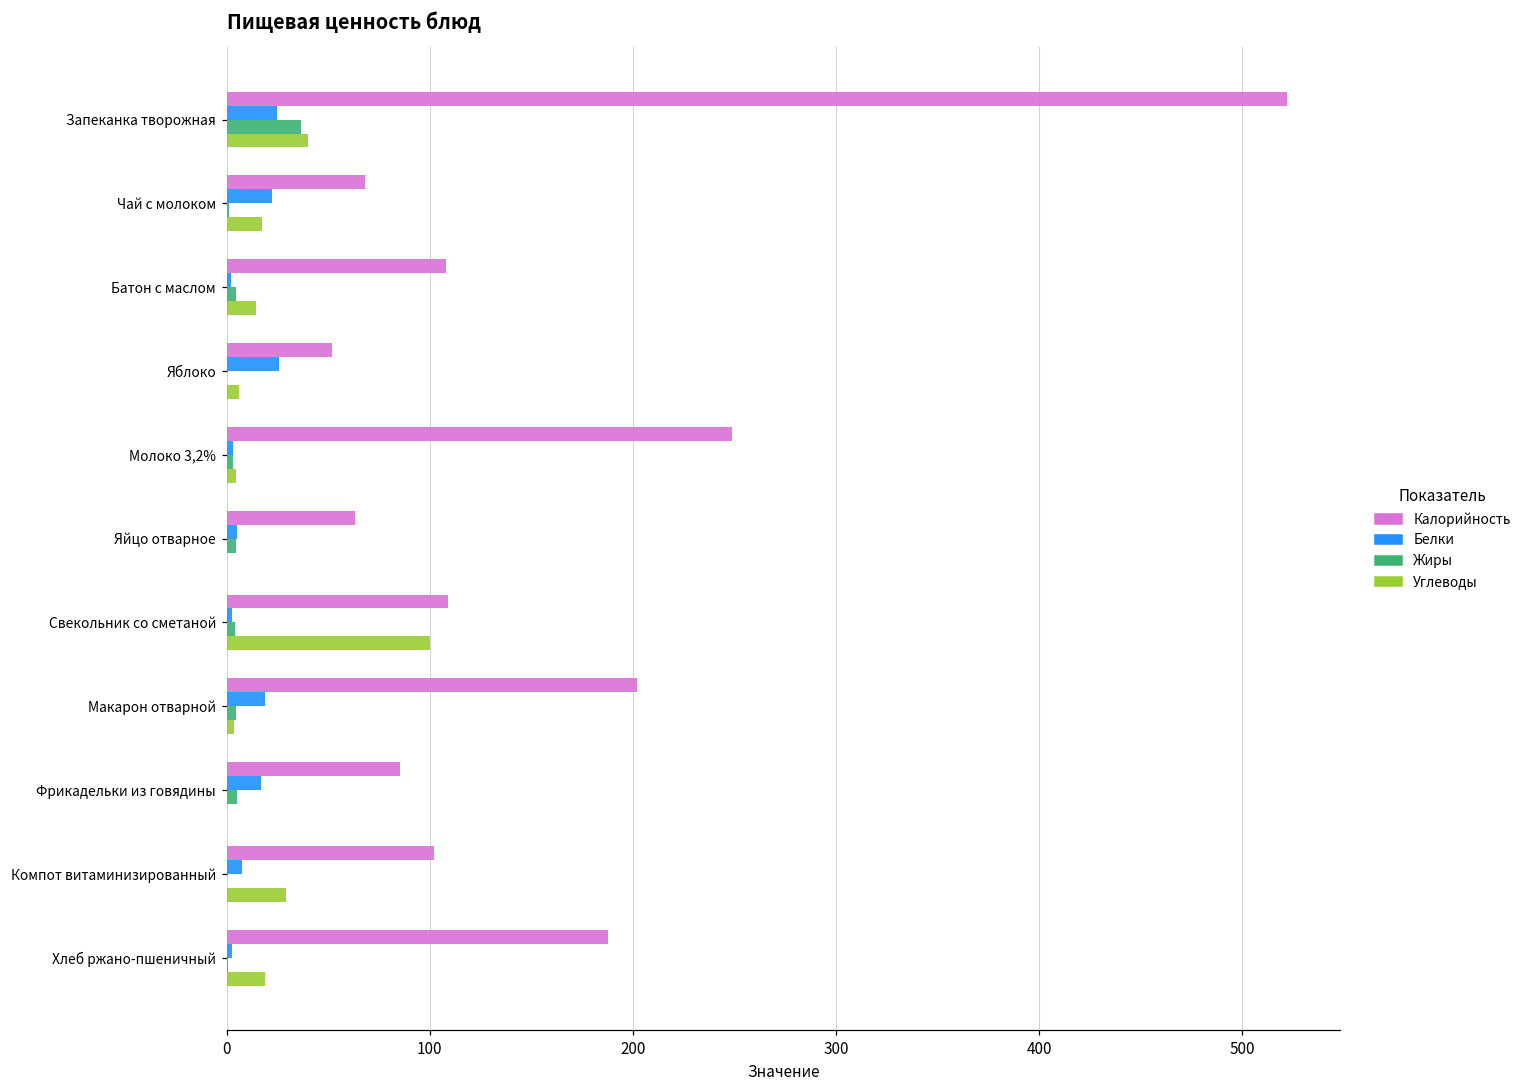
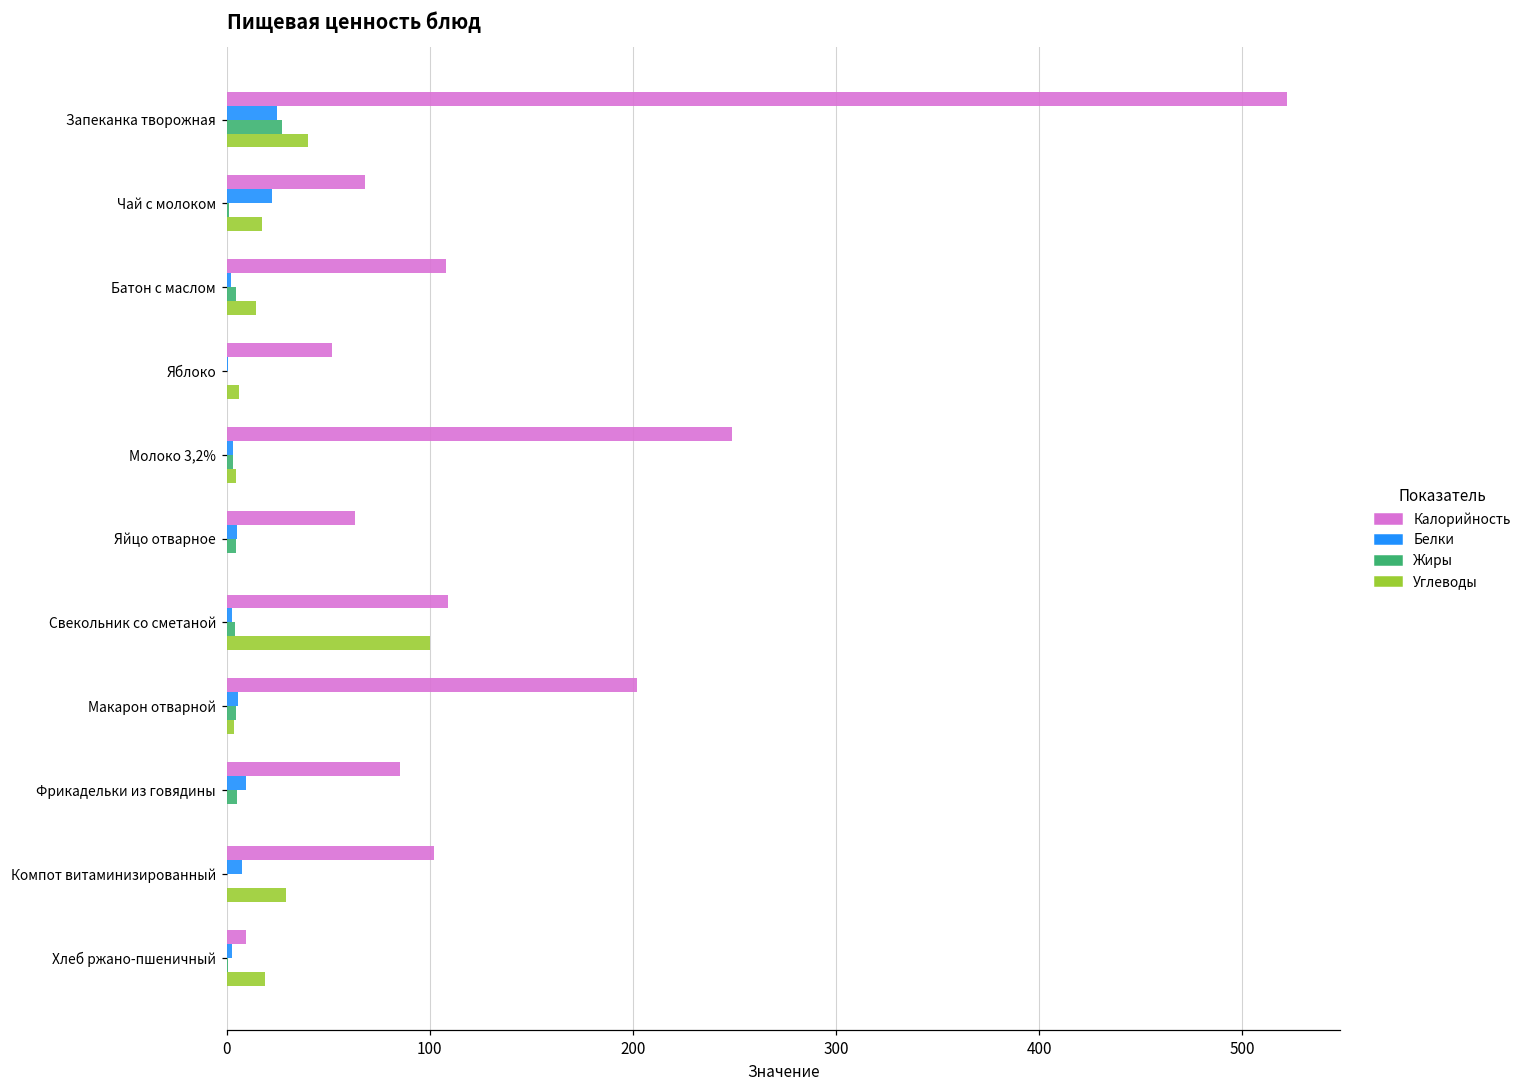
Жиры, Запеканка творожная: 37 -> 27
Белки, Яблоко: 26 -> 0
Белки, Макарон отварной: 19 -> 6
Белки, Фрикадельки из говядины: 17 -> 10
Калорийность, Хлеб ржано-пшеничный: 188 -> 9
